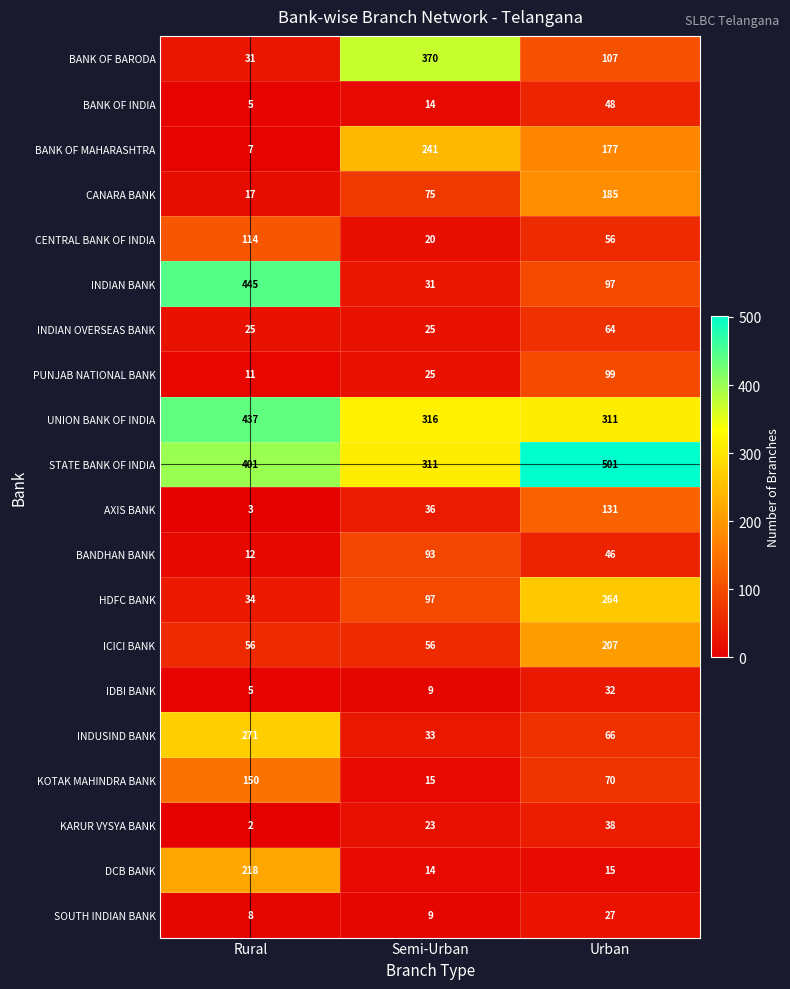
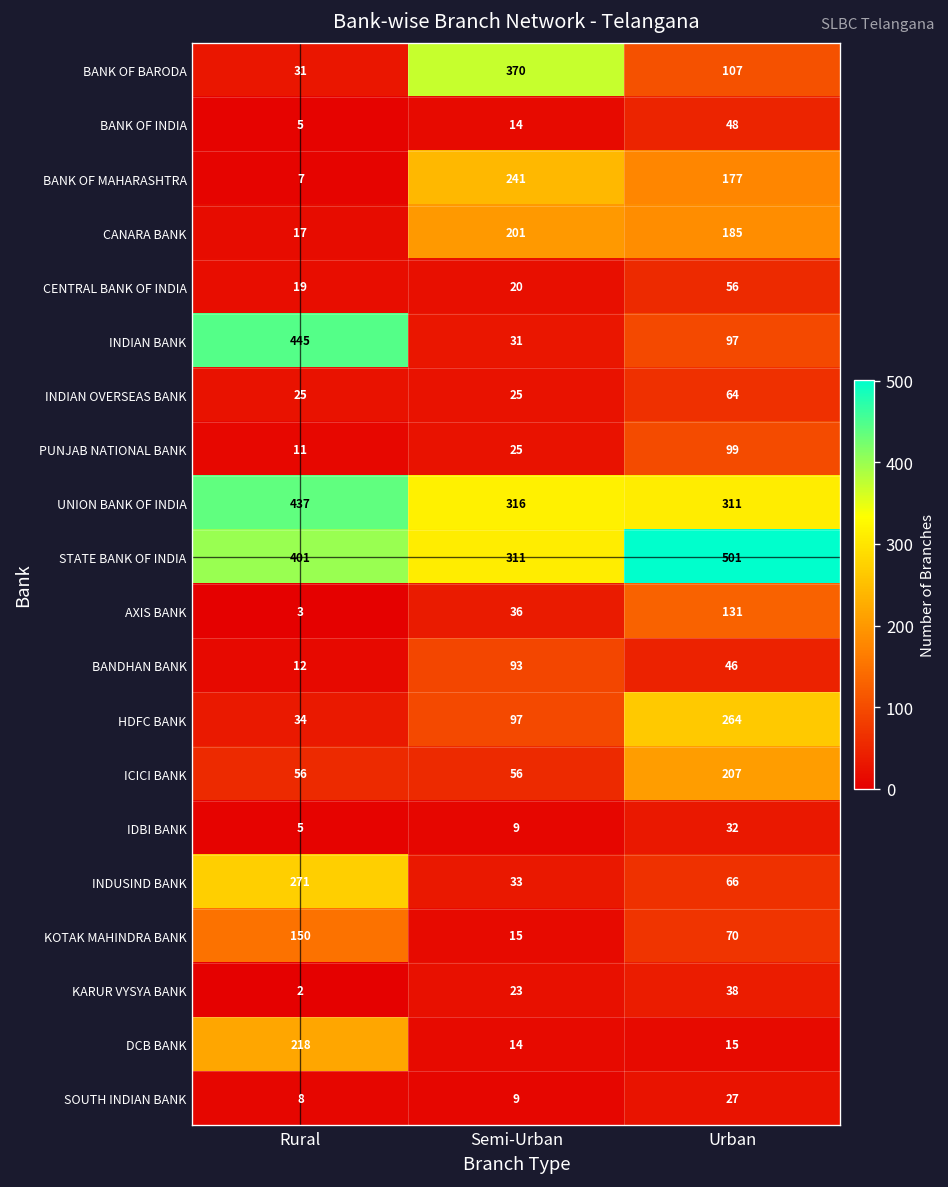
CANARA BANK, Semi-Urban: 75 -> 201
CENTRAL BANK OF INDIA, Rural: 114 -> 19
